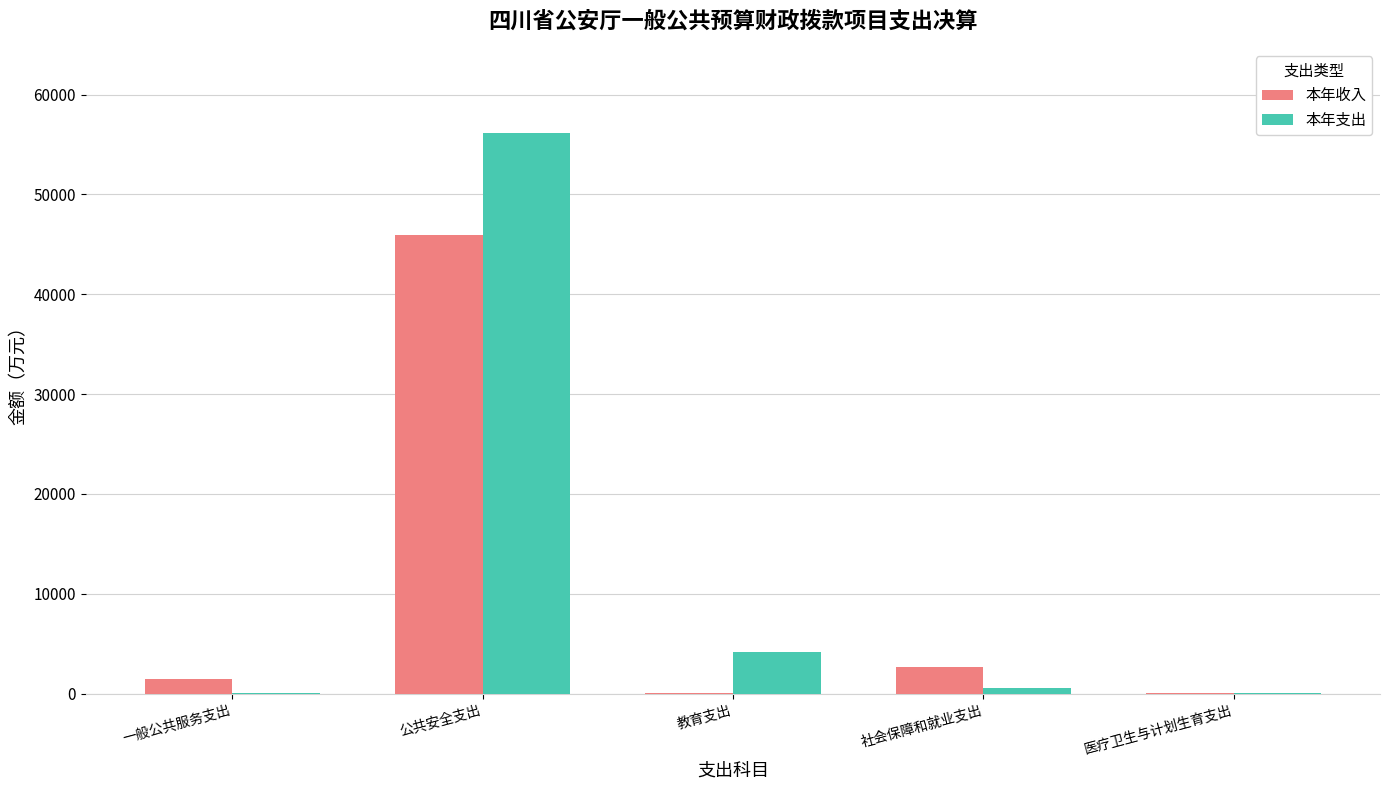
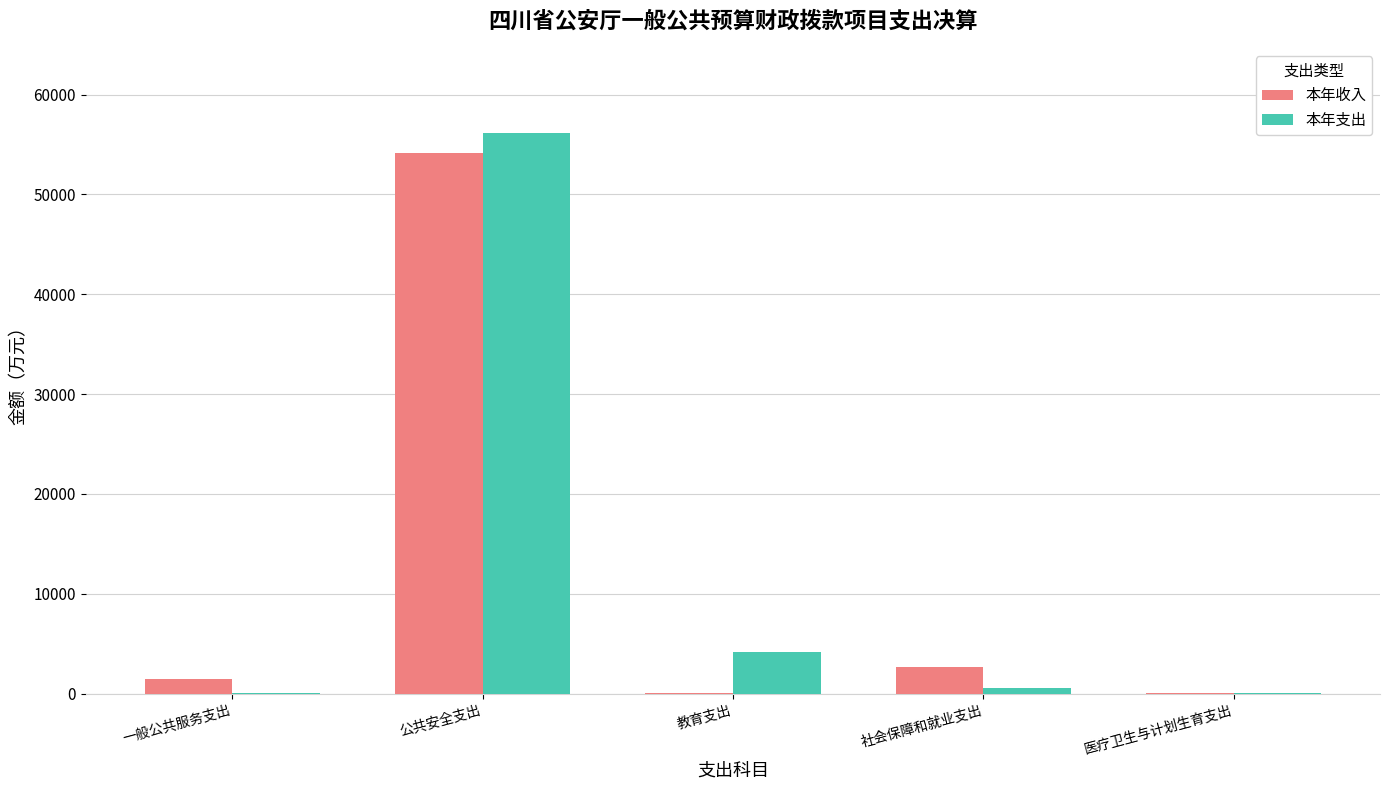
本年收入, 公共安全支出: 46000 -> 54000
